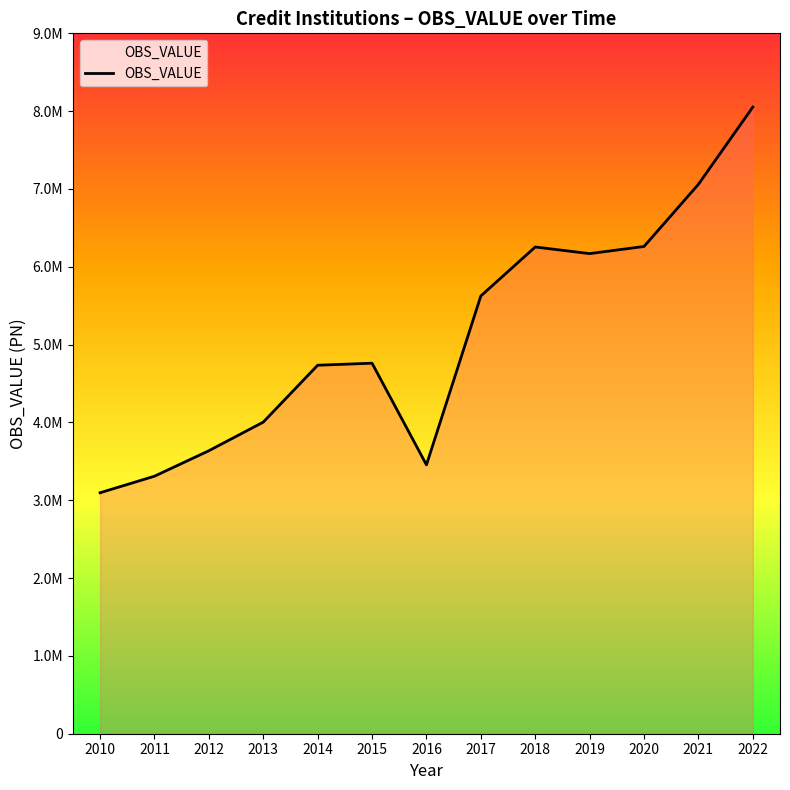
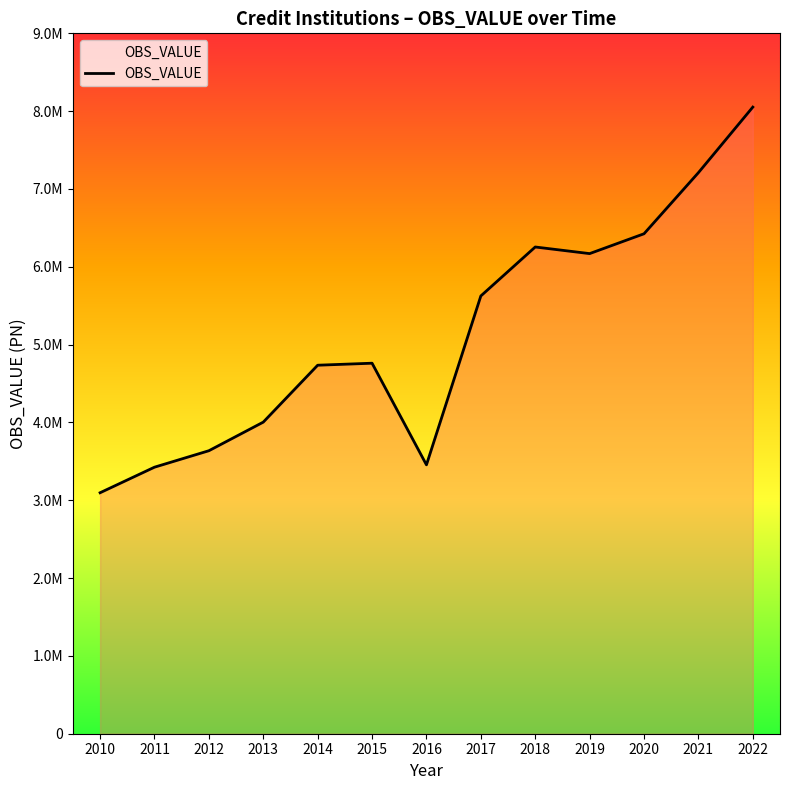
2011: 3300000 -> 3400000
2020: 6300000 -> 6400000
2021: 7100000 -> 7200000
